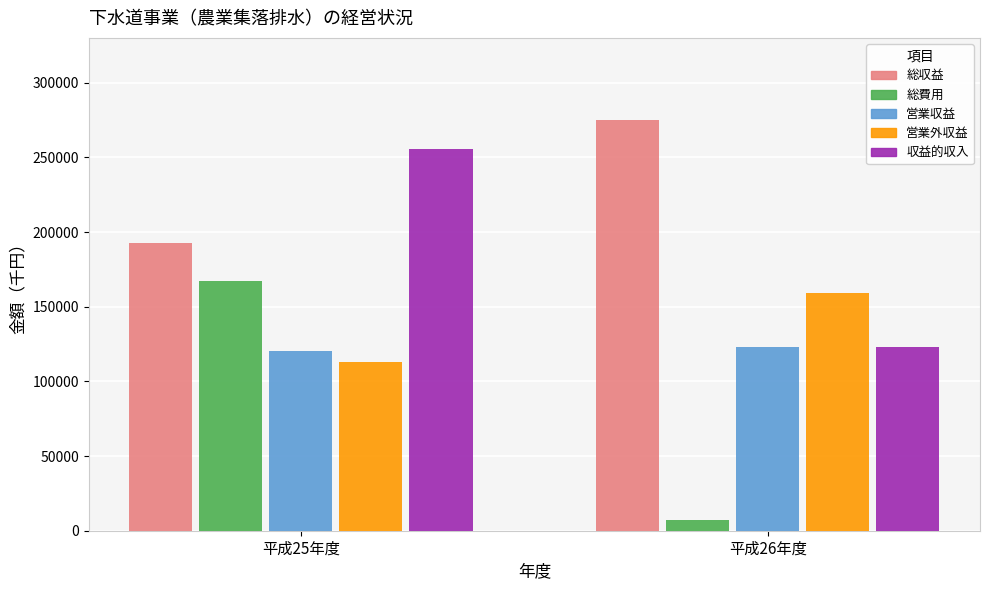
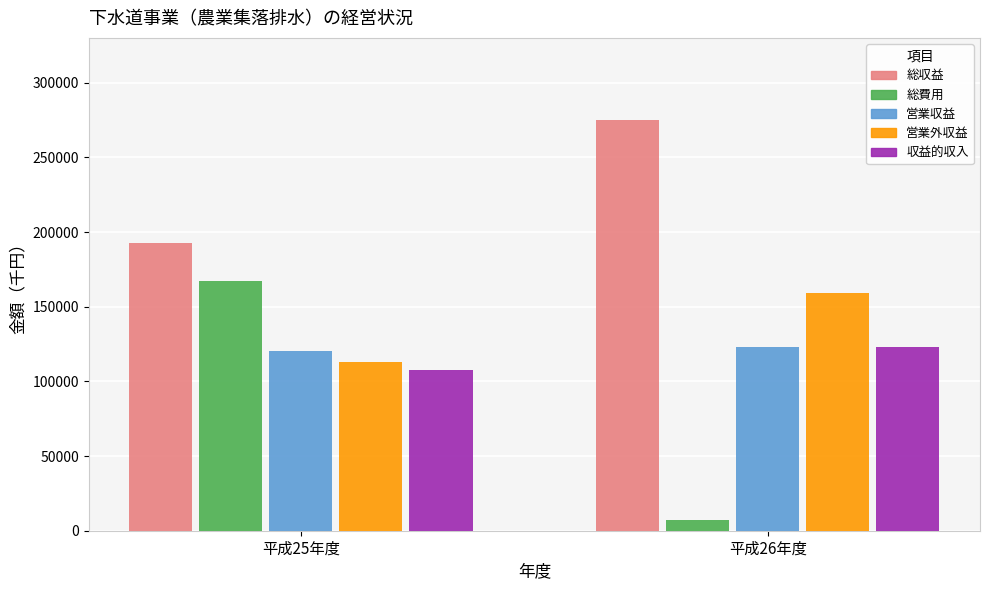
収益的収入, 平成25年度: 256000 -> 108000
